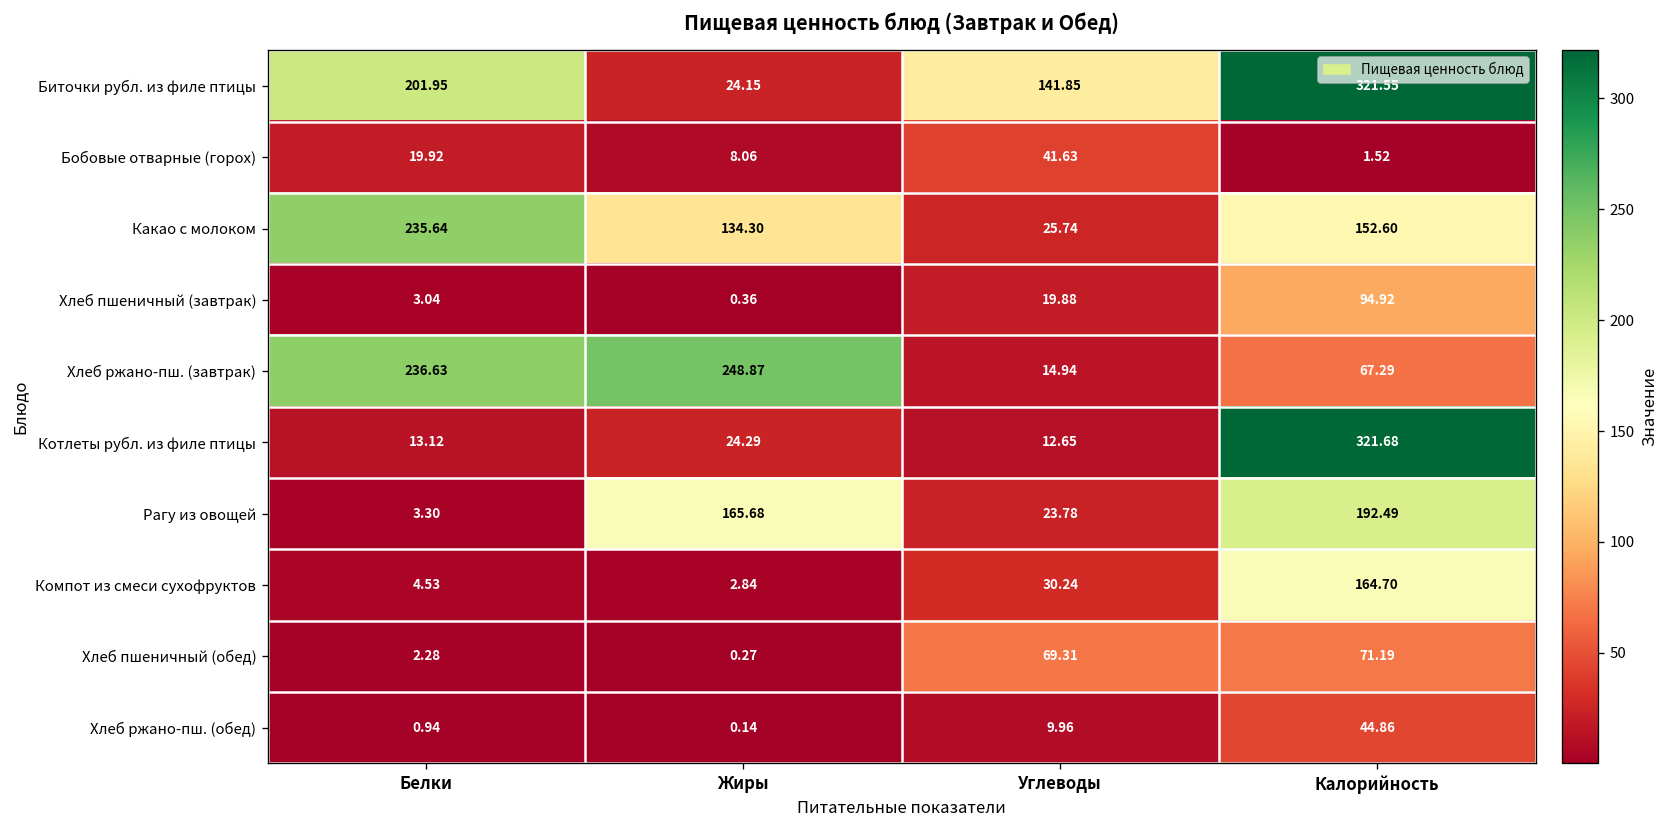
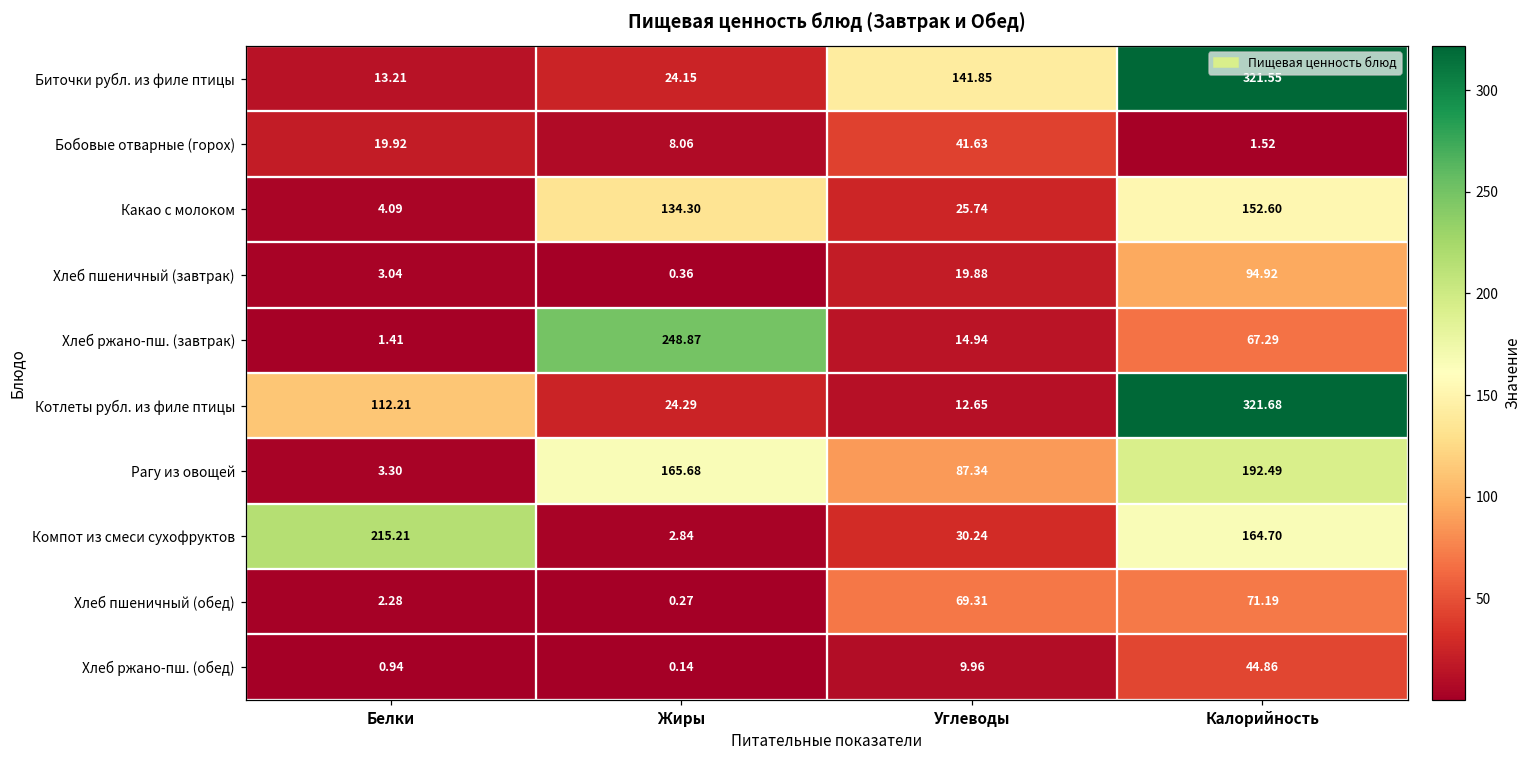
Биточки рубл. из филе птицы, Белки: 201.95 -> 13.21
Какао с молоком, Белки: 235.64 -> 4.09
Хлеб ржано-пш. (завтрак), Белки: 236.63 -> 1.41
Котлеты рубл. из филе птицы, Белки: 13.12 -> 112.21
Рагу из овощей, Углеводы: 23.78 -> 87.34
Компот из смеси сухофруктов, Белки: 4.53 -> 215.21
